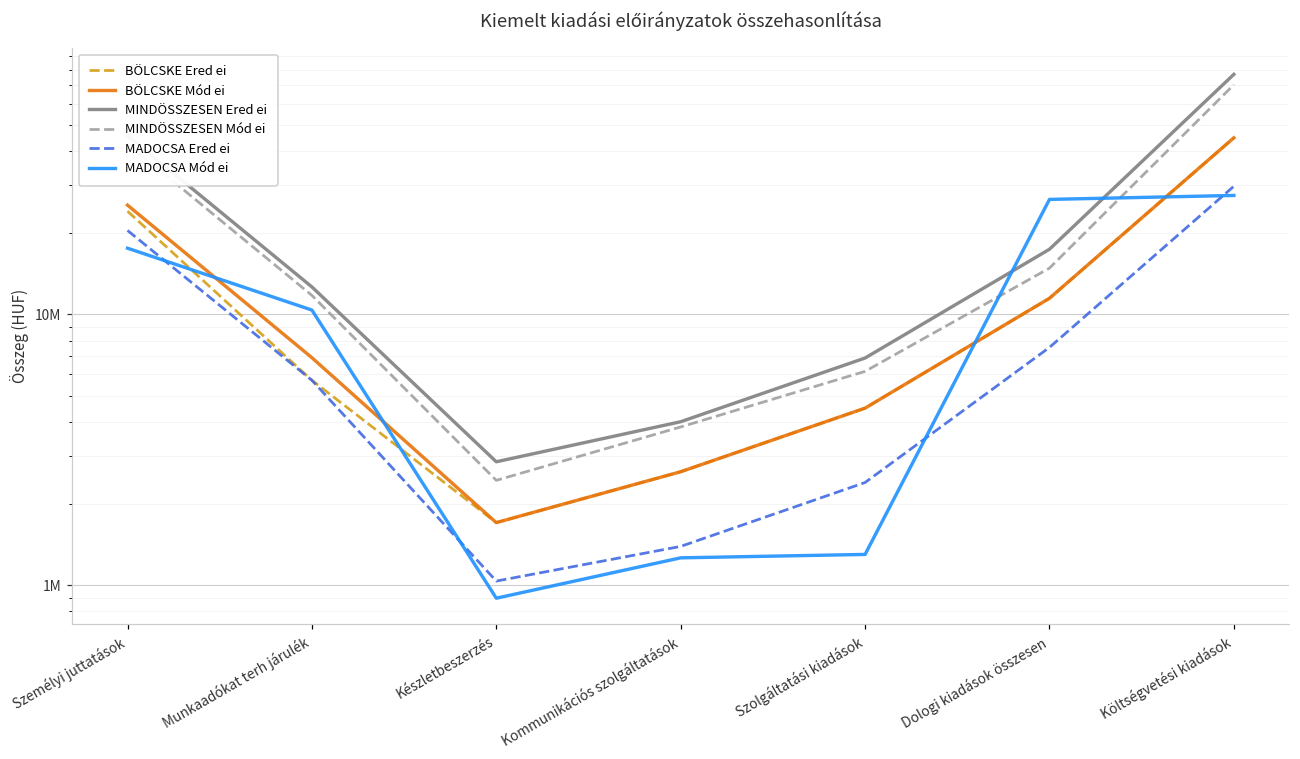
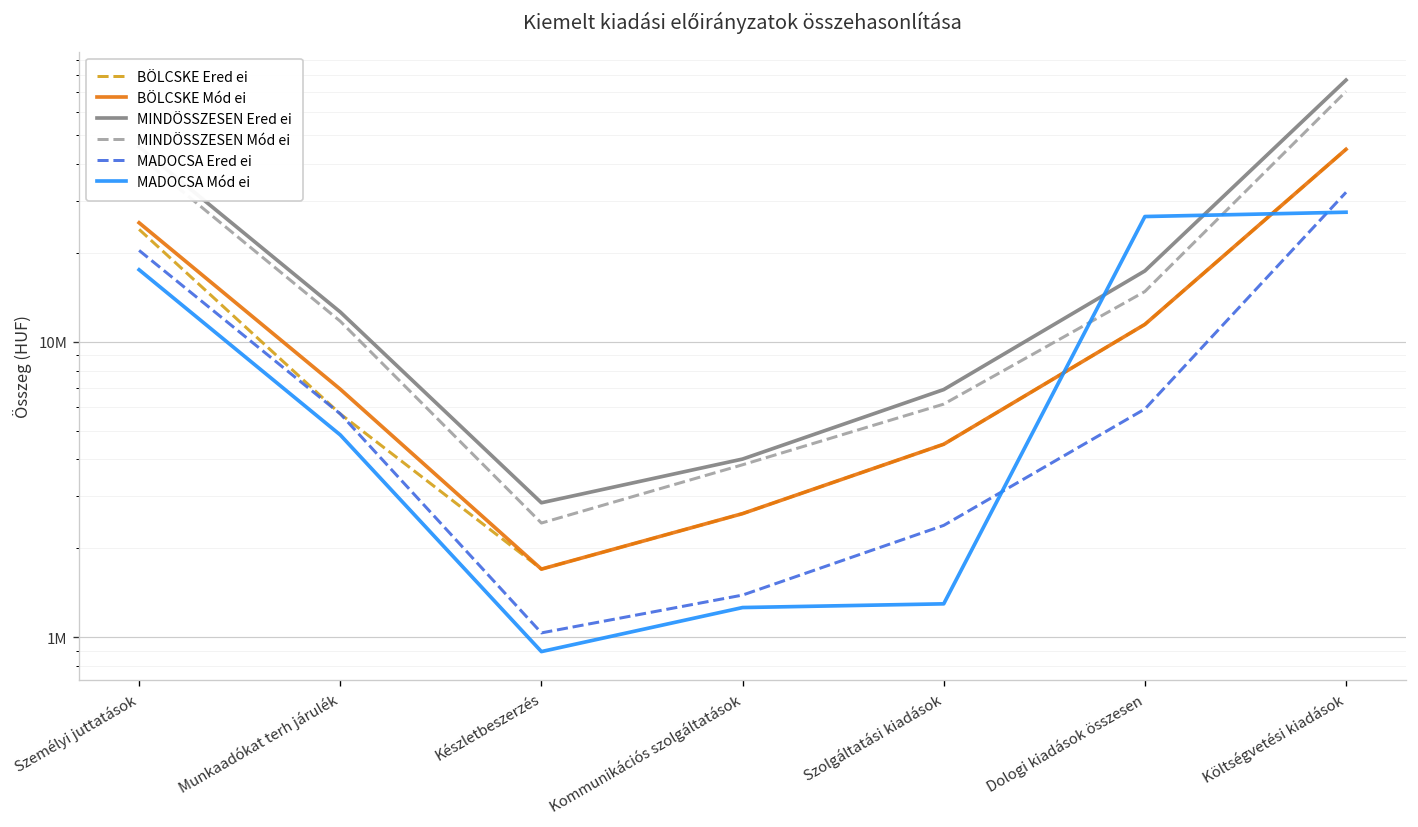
MADOCSA Mód ei, Munkaadókat terh járulék: 10400000 -> 4800000
MADOCSA Ered ei, Dologi kiadások összesen: 7500000 -> 5900000
MADOCSA Ered ei, Költségvetési kiadások: 30000000 -> 32000000
